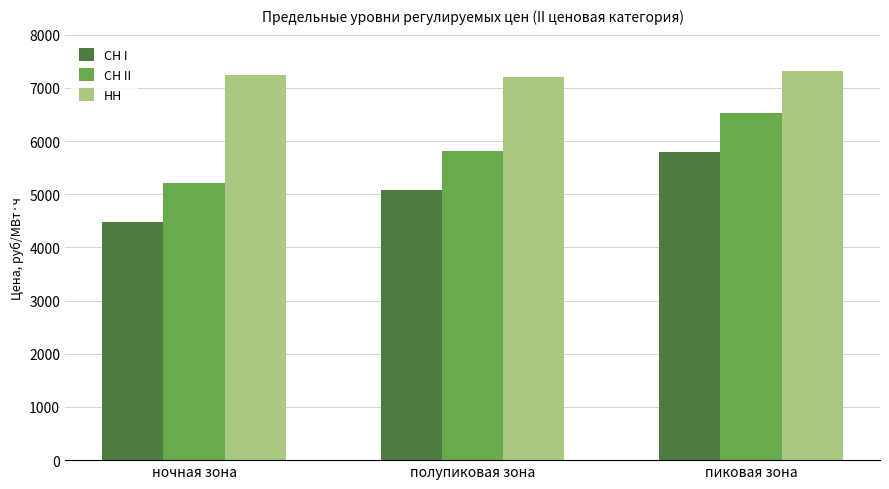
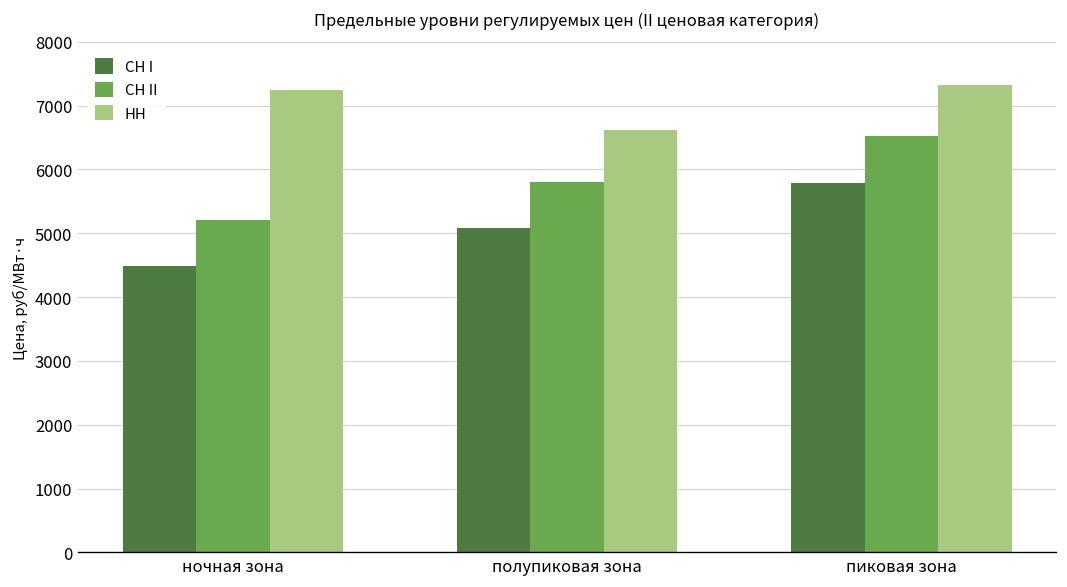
НН, полупиковая зона: 7200 -> 6600
